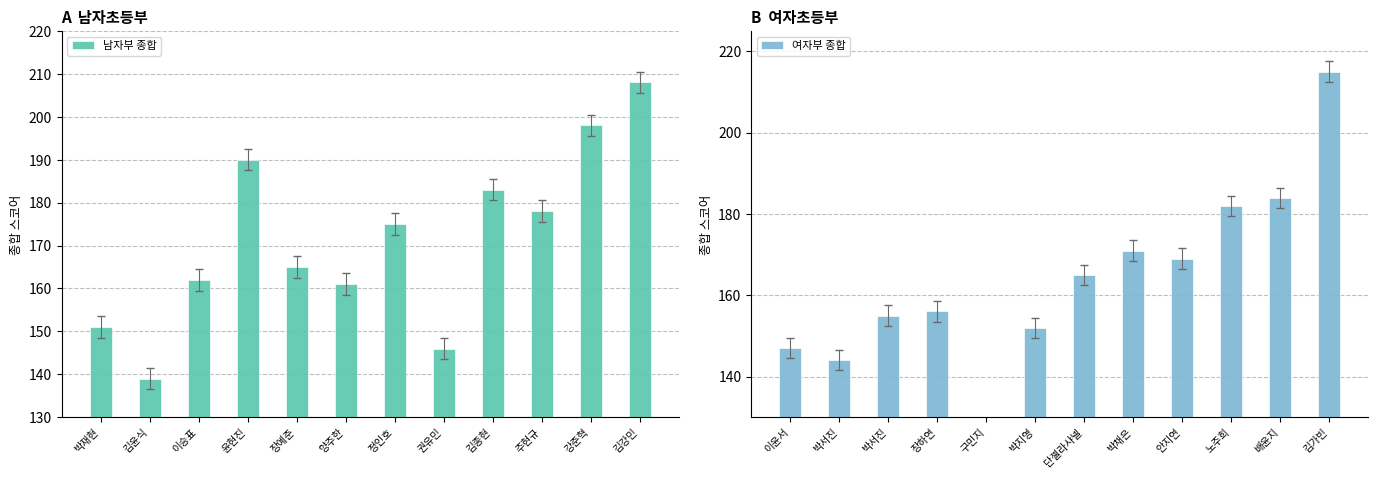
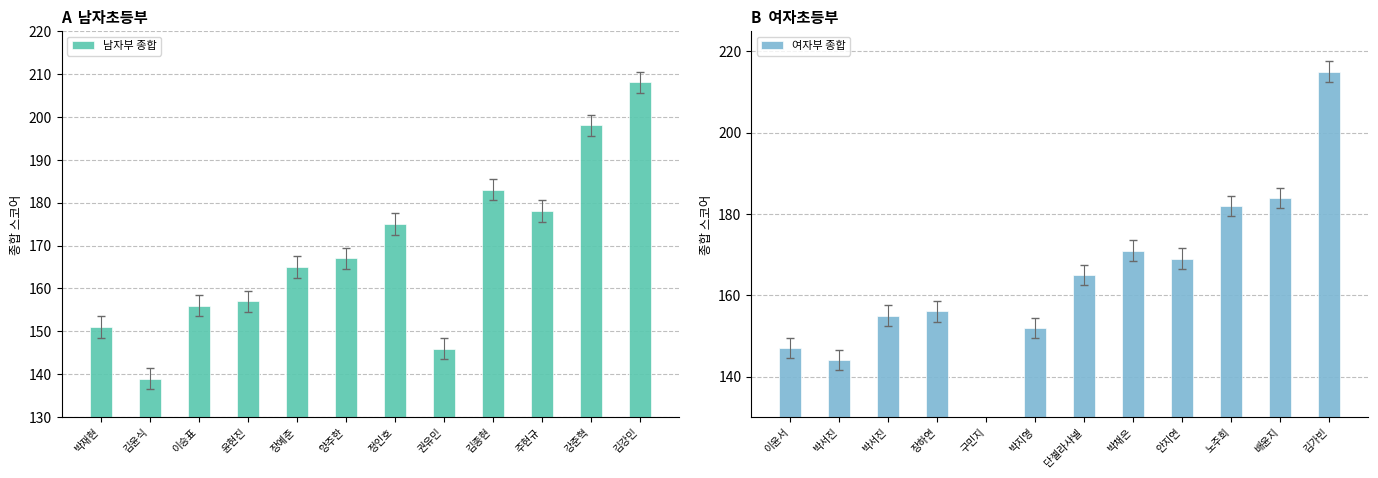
A 남자초등부, 남자부 종합, 이승표: 162 -> 156
A 남자초등부, 남자부 종합, 윤현진: 190 -> 157
A 남자초등부, 남자부 종합, 양주한: 161 -> 167
